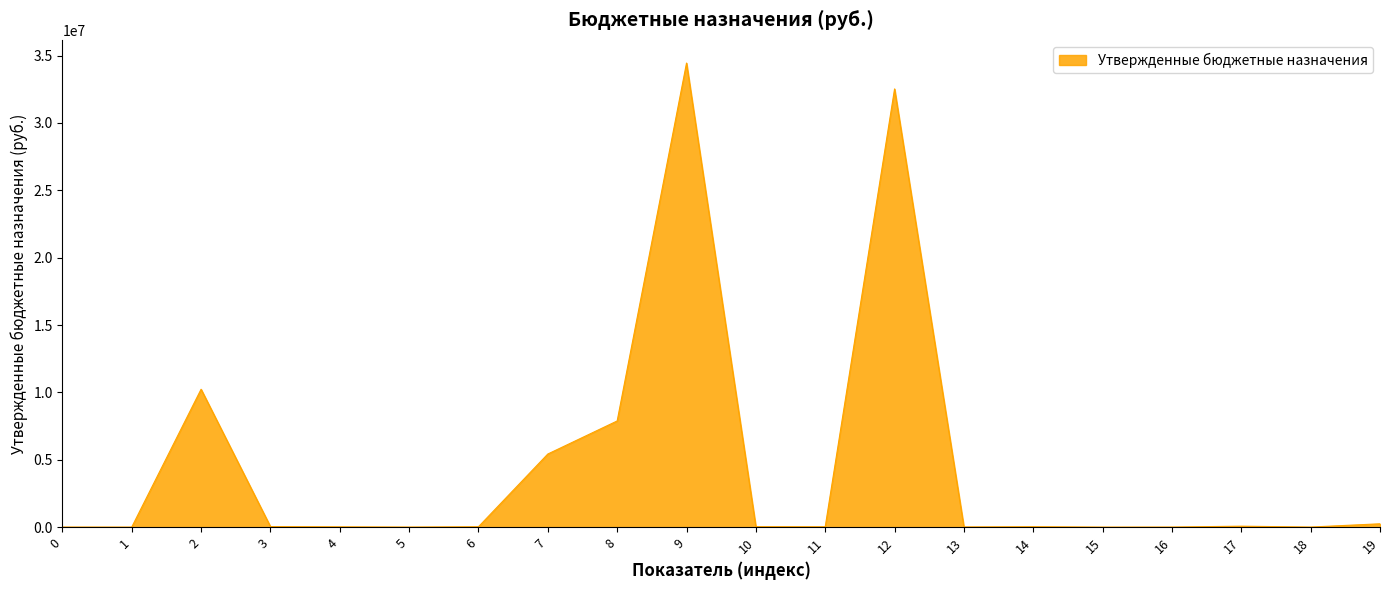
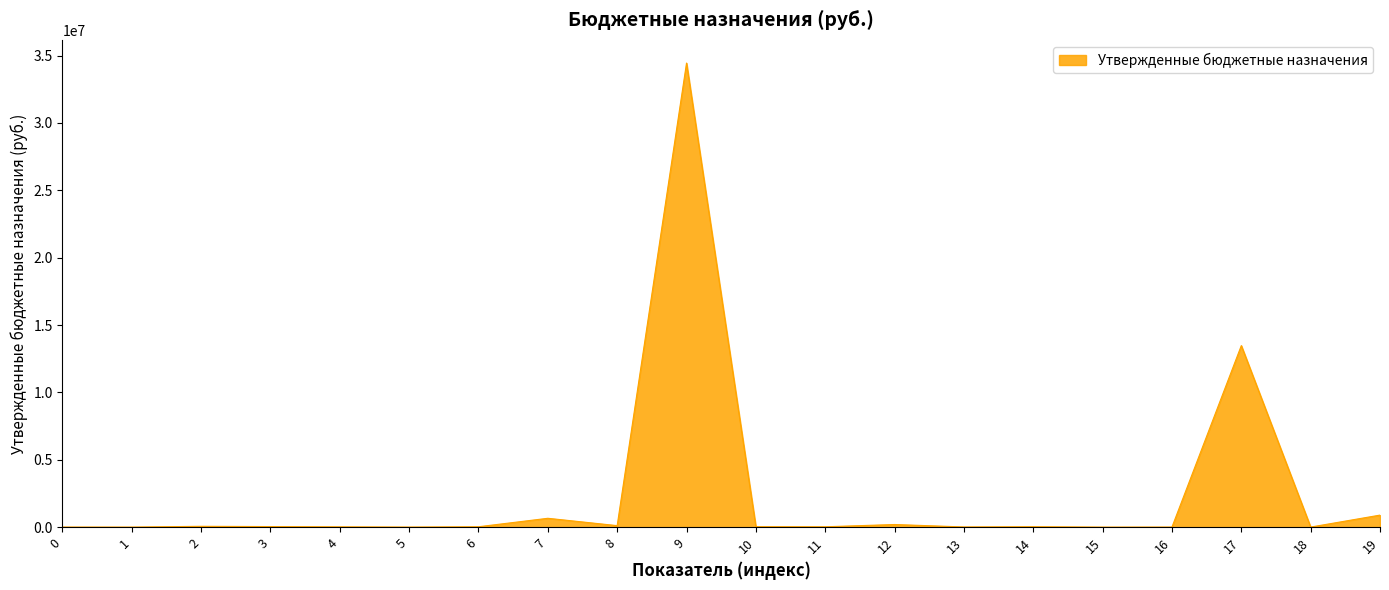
2: 10200000 -> 100000
7: 5400000 -> 700000
8: 7900000 -> 100000
12: 32500000 -> 200000
17: 100000 -> 13500000
19: 200000 -> 900000
